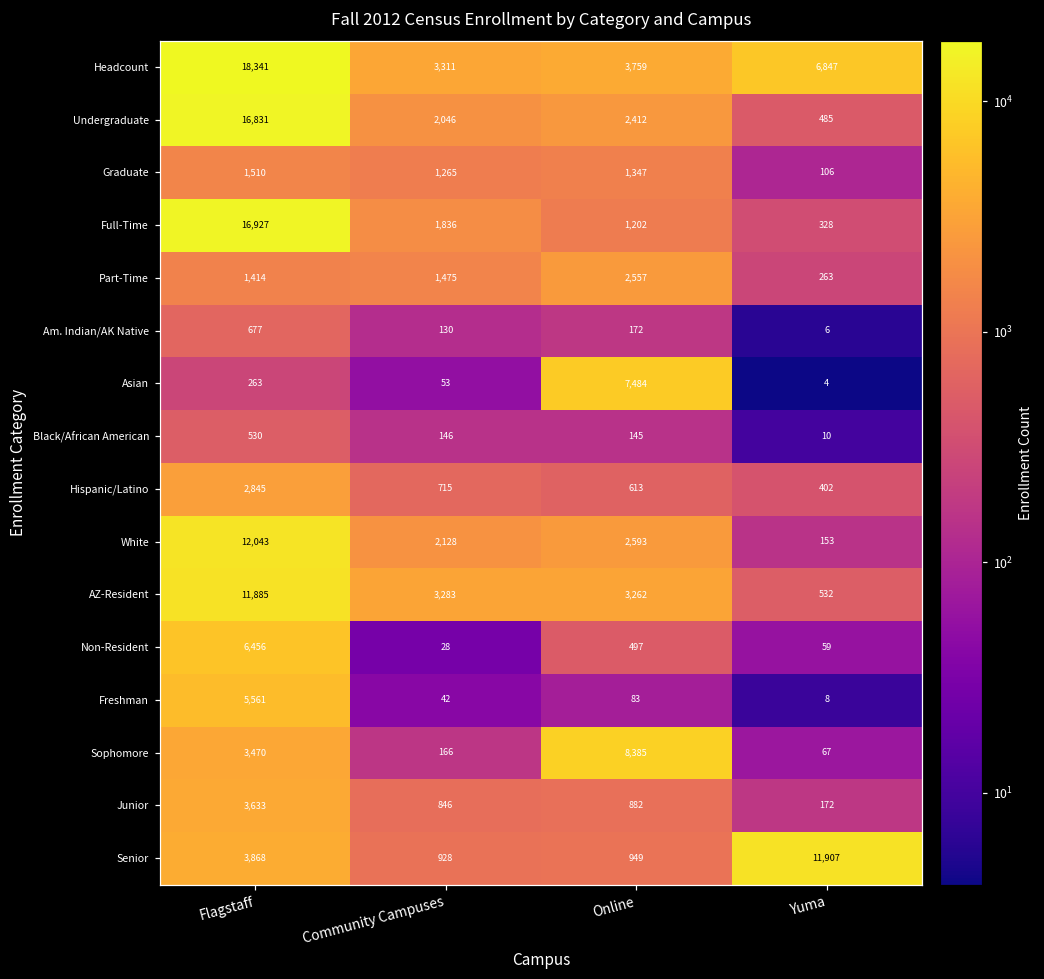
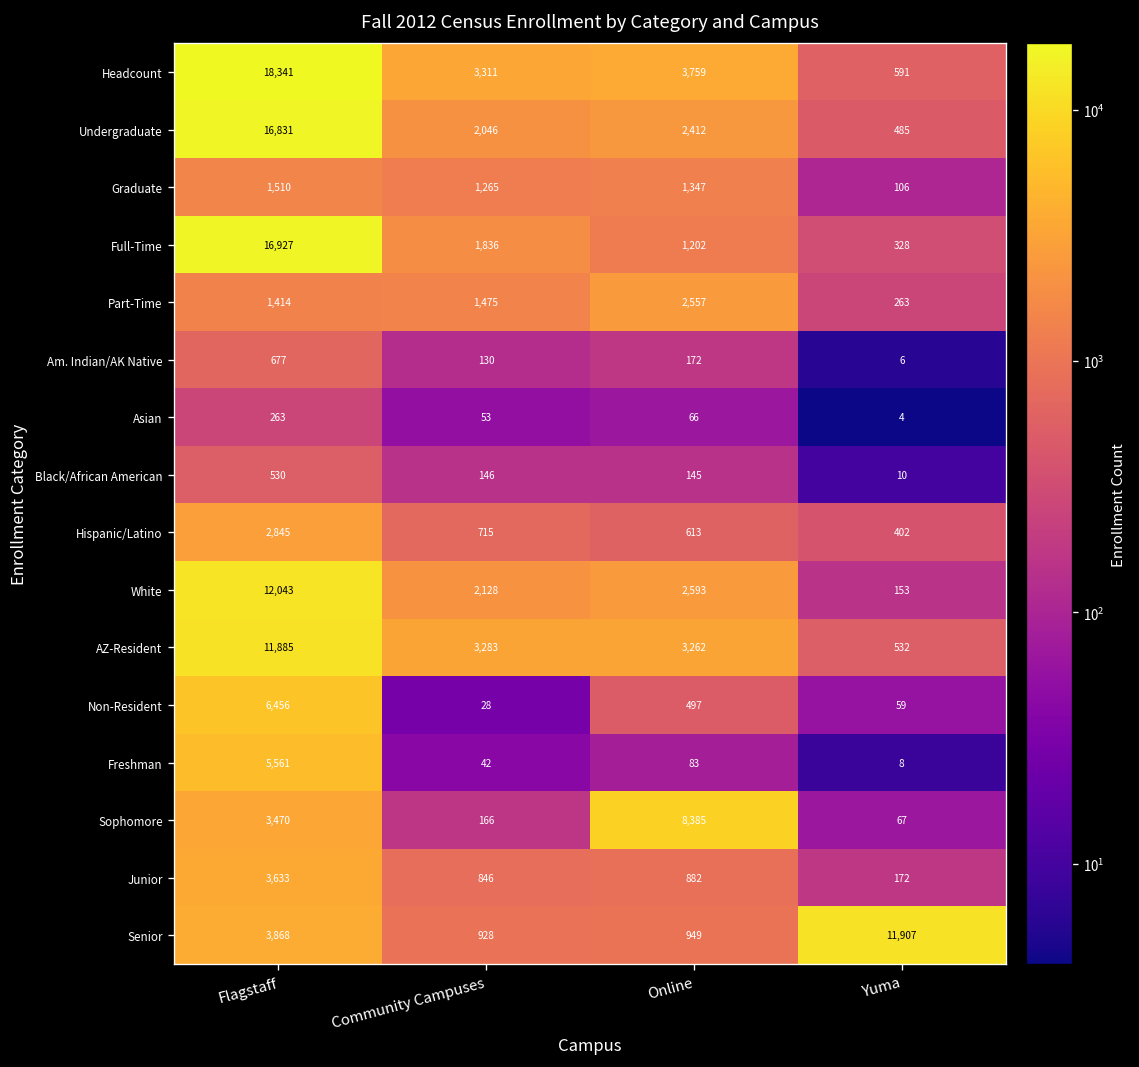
Headcount, Yuma: 6,847 -> 591
Asian, Online: 7,484 -> 66
